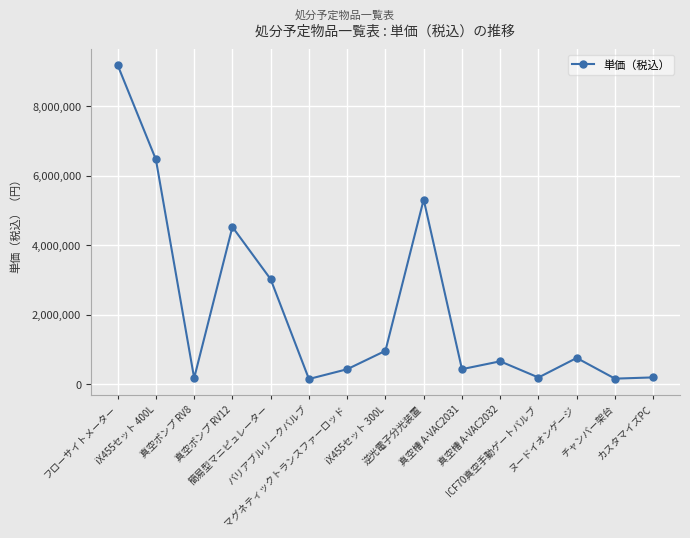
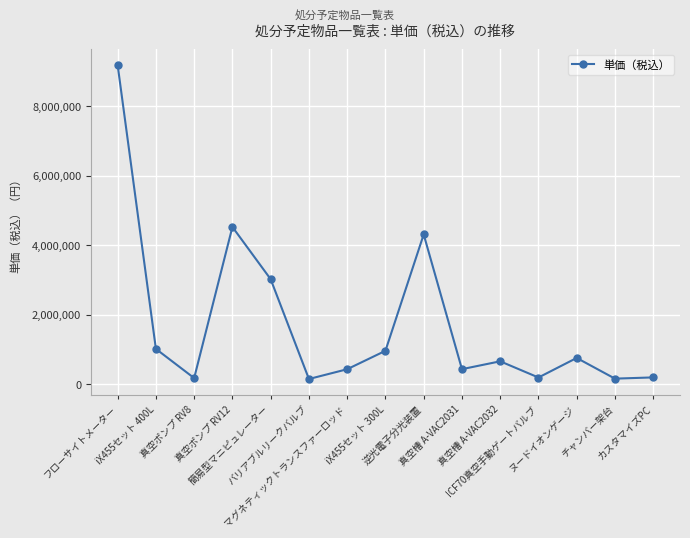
iX455セット 400L: 6,500,000 -> 1,000,000
逆光電子分光装置: 5,300,000 -> 4,300,000
